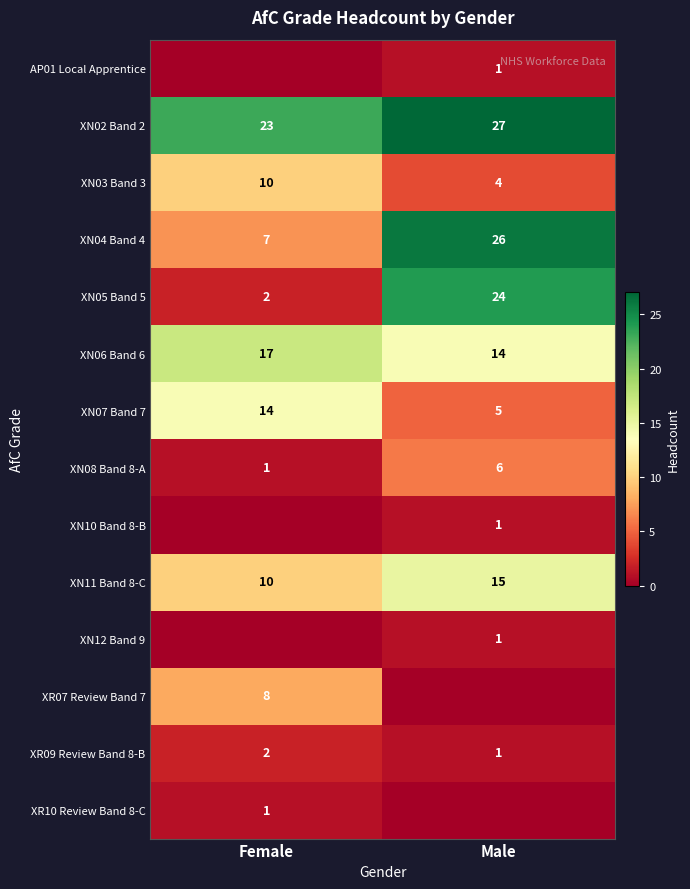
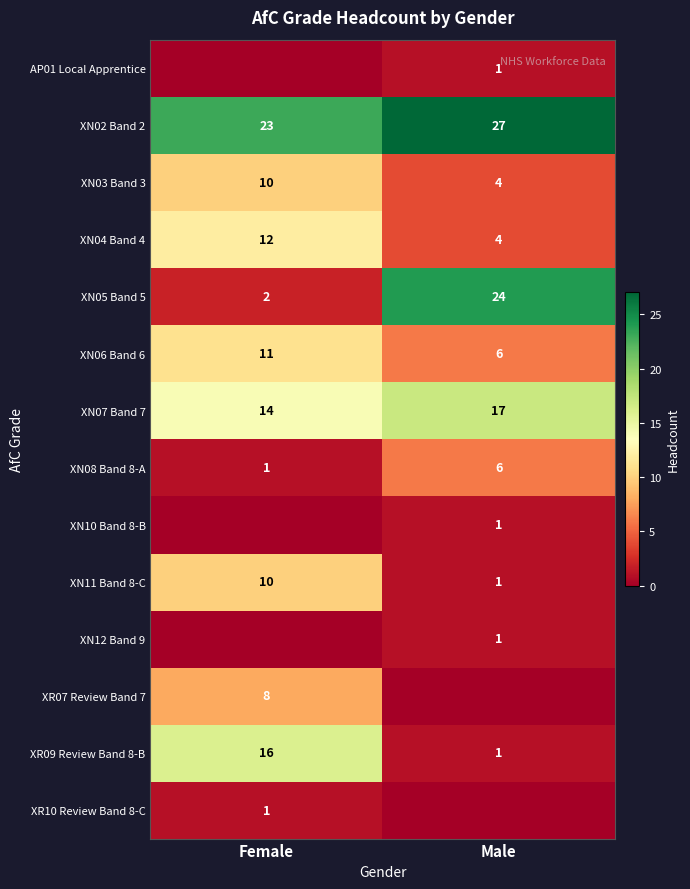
XN04 Band 4, Female: 7 -> 12
XN04 Band 4, Male: 26 -> 4
XN06 Band 6, Female: 17 -> 11
XN06 Band 6, Male: 14 -> 6
XN07 Band 7, Male: 5 -> 17
XN11 Band 8-C, Male: 15 -> 1
XR09 Review Band 8-B, Female: 2 -> 16
